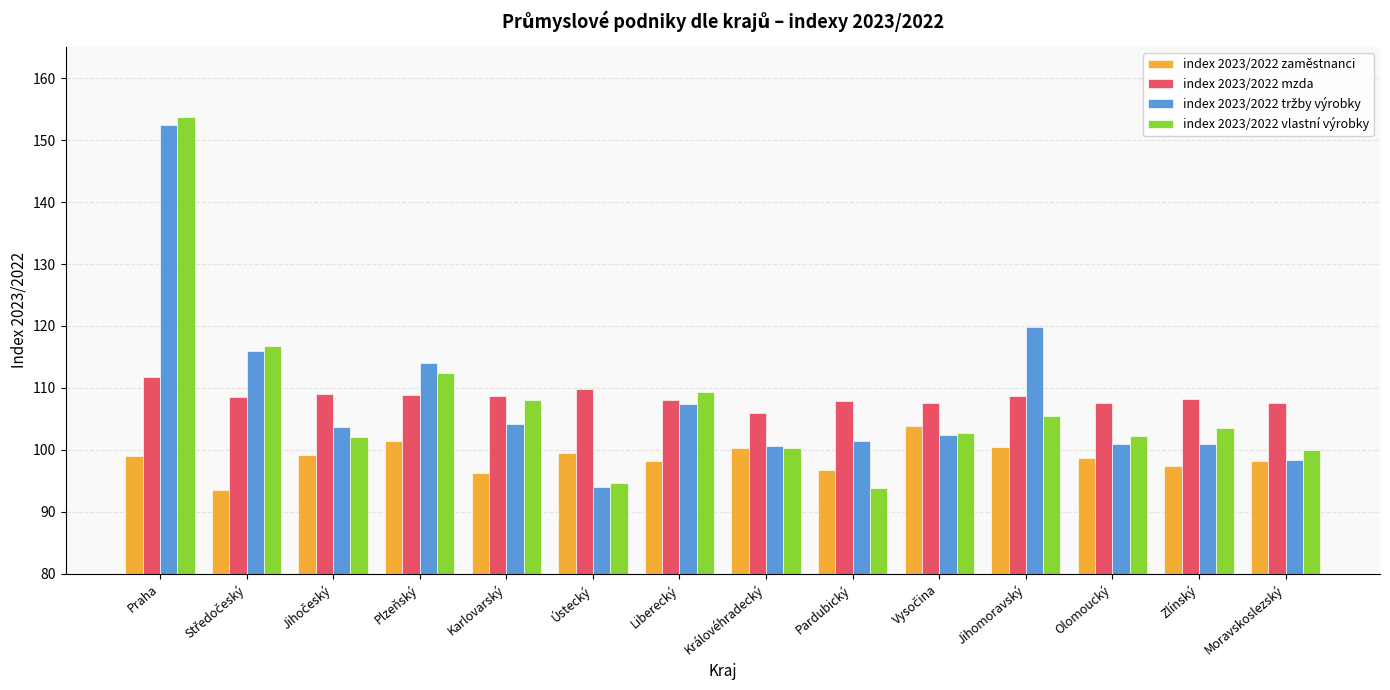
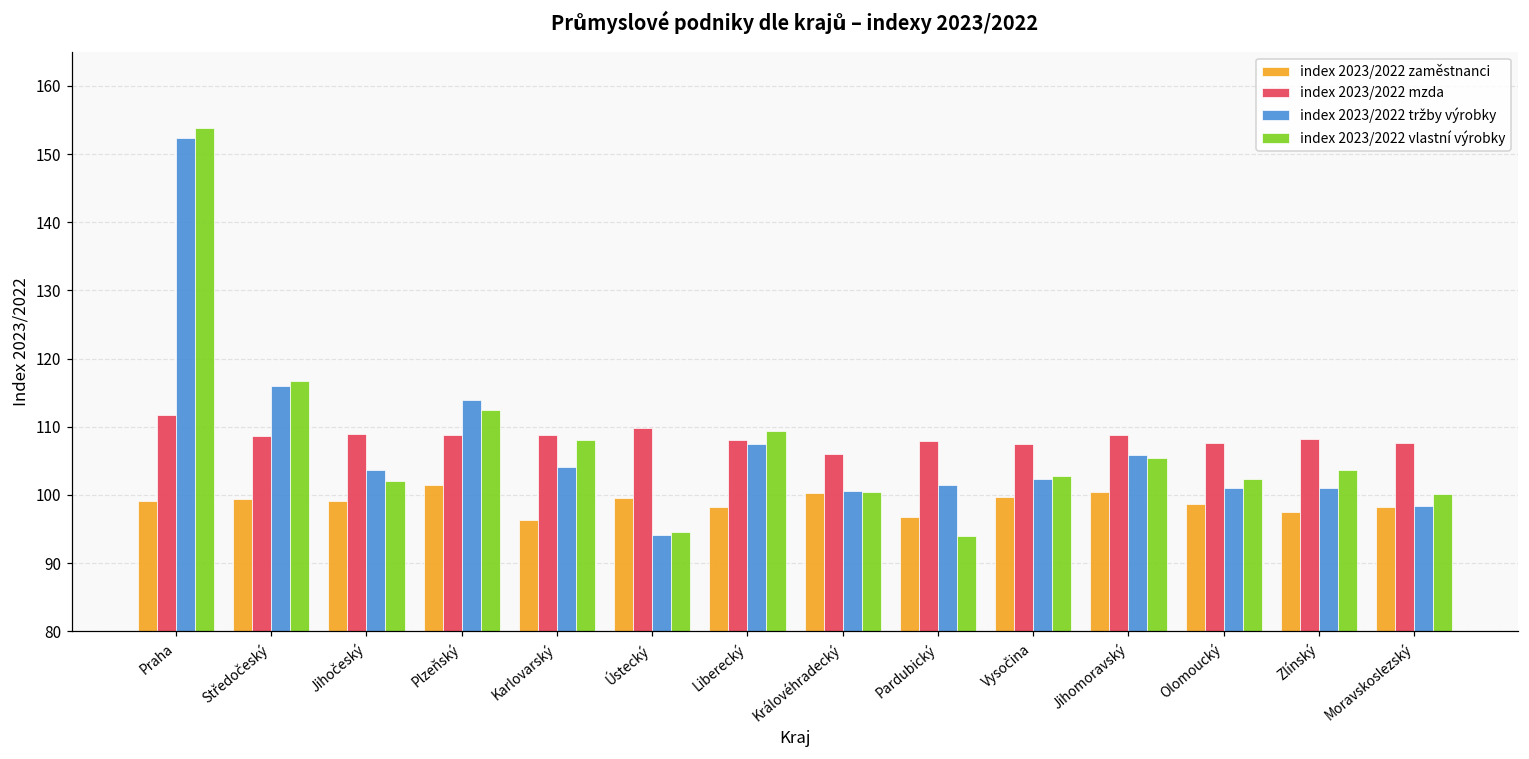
index 2023/2022 zaměstnanci, Středočeský: 93 -> 99
index 2023/2022 zaměstnanci, Vysočina: 104 -> 100
index 2023/2022 tržby výrobky, Jihomoravský: 120 -> 106
